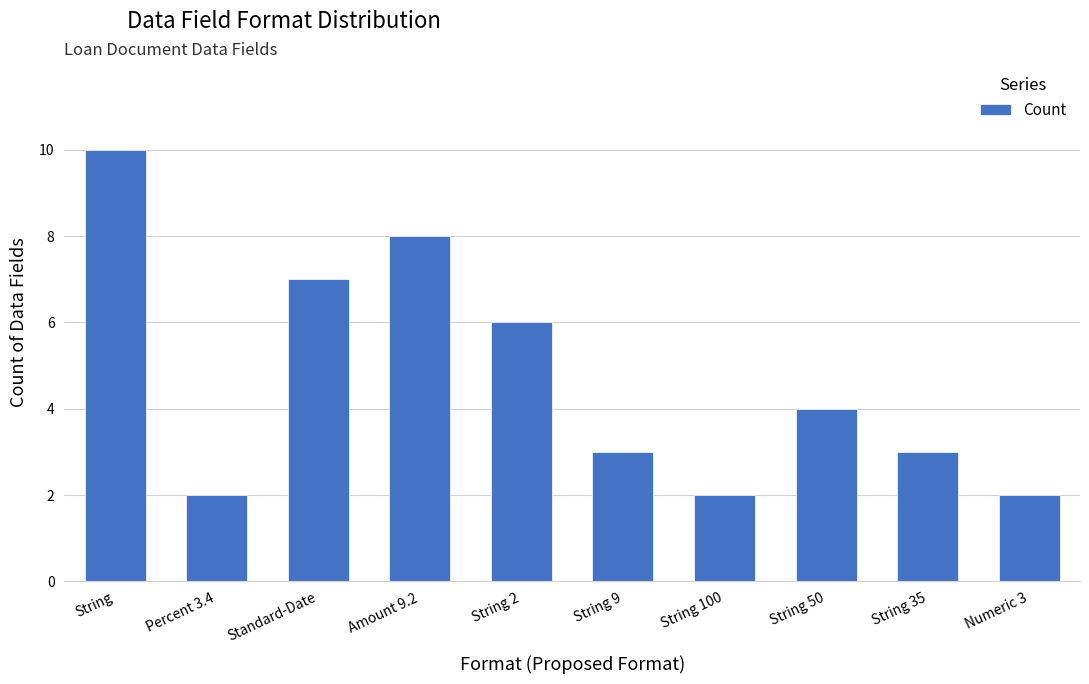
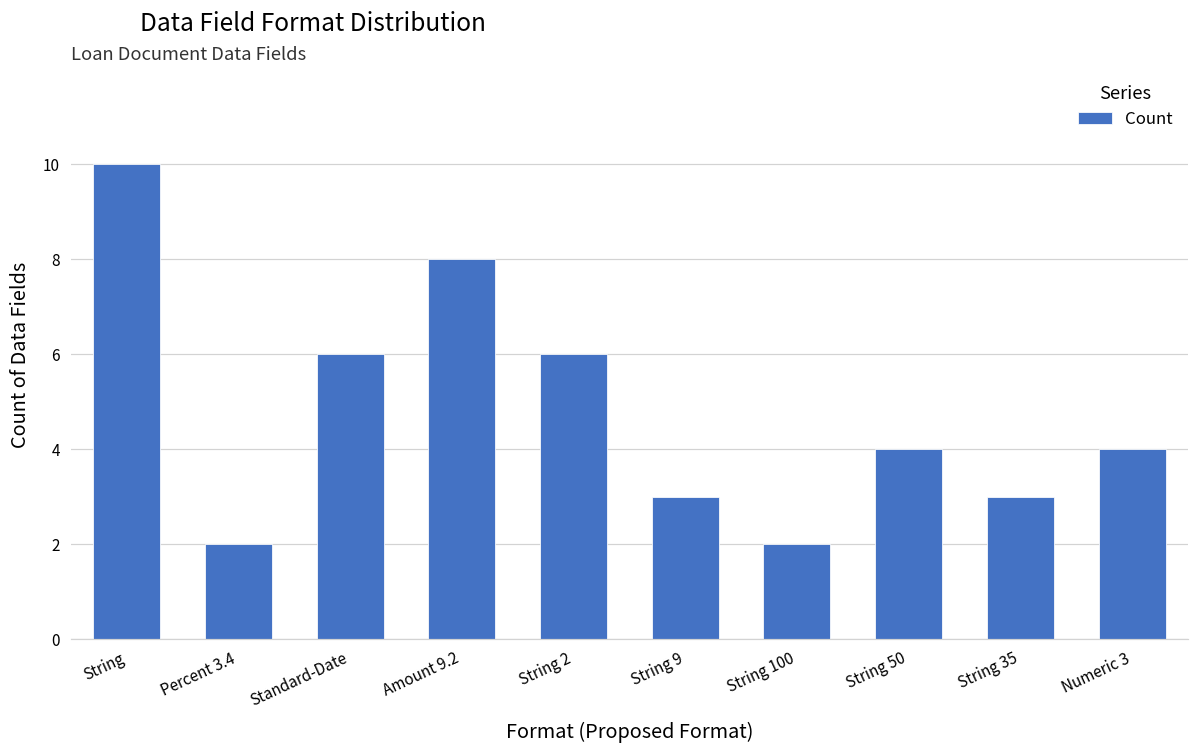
Standard-Date: 7 -> 6
Numeric 3: 2 -> 4
